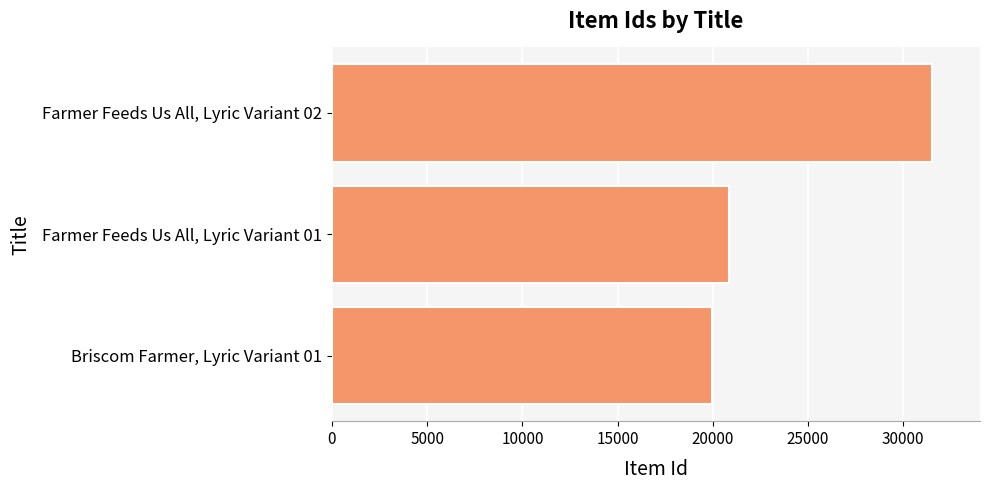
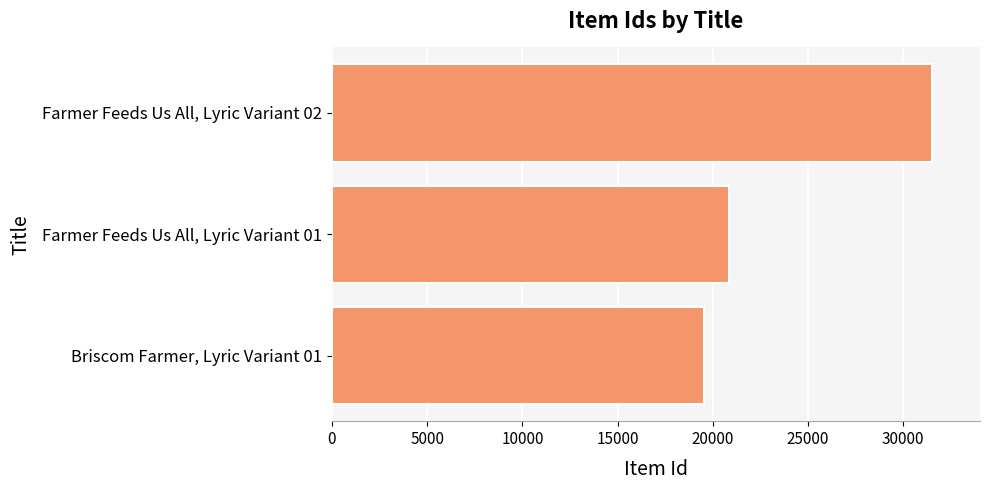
Briscom Farmer, Lyric Variant 01: 20000 -> 19500
